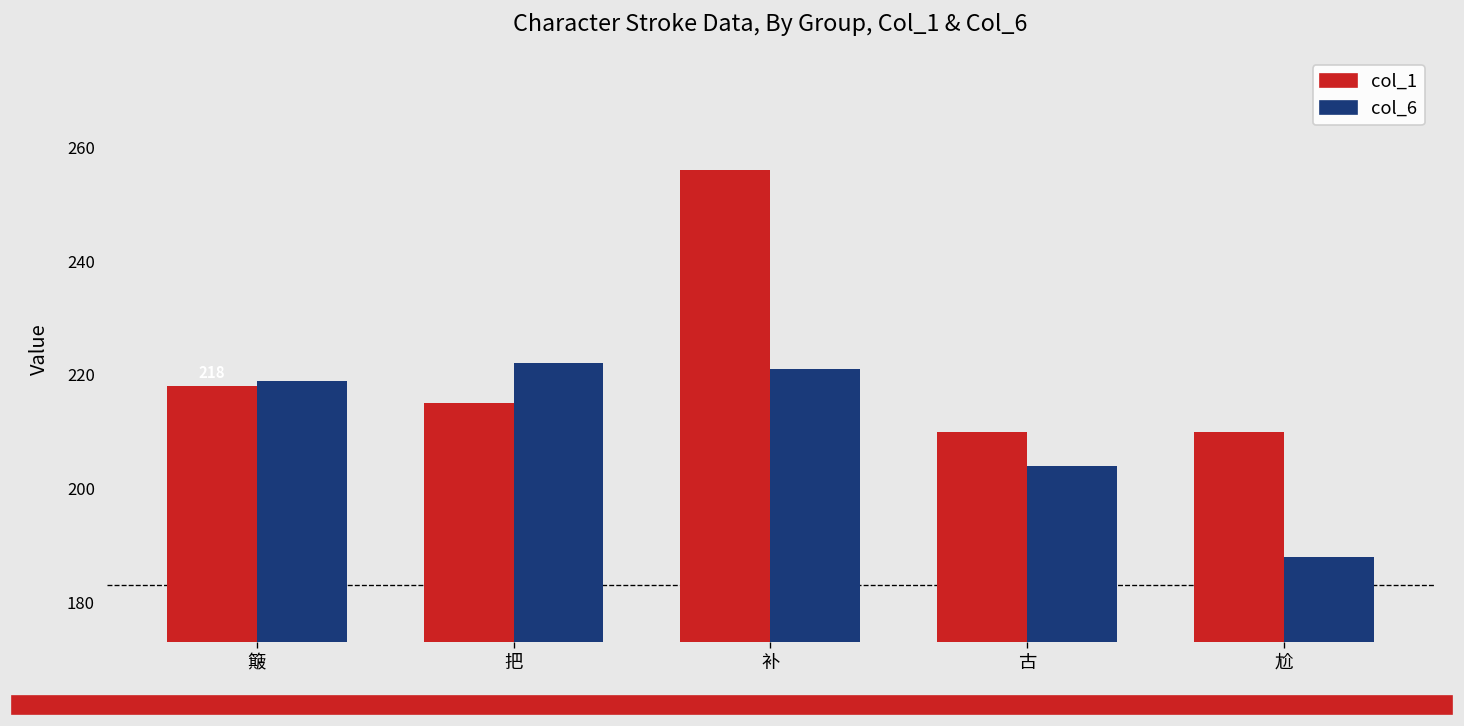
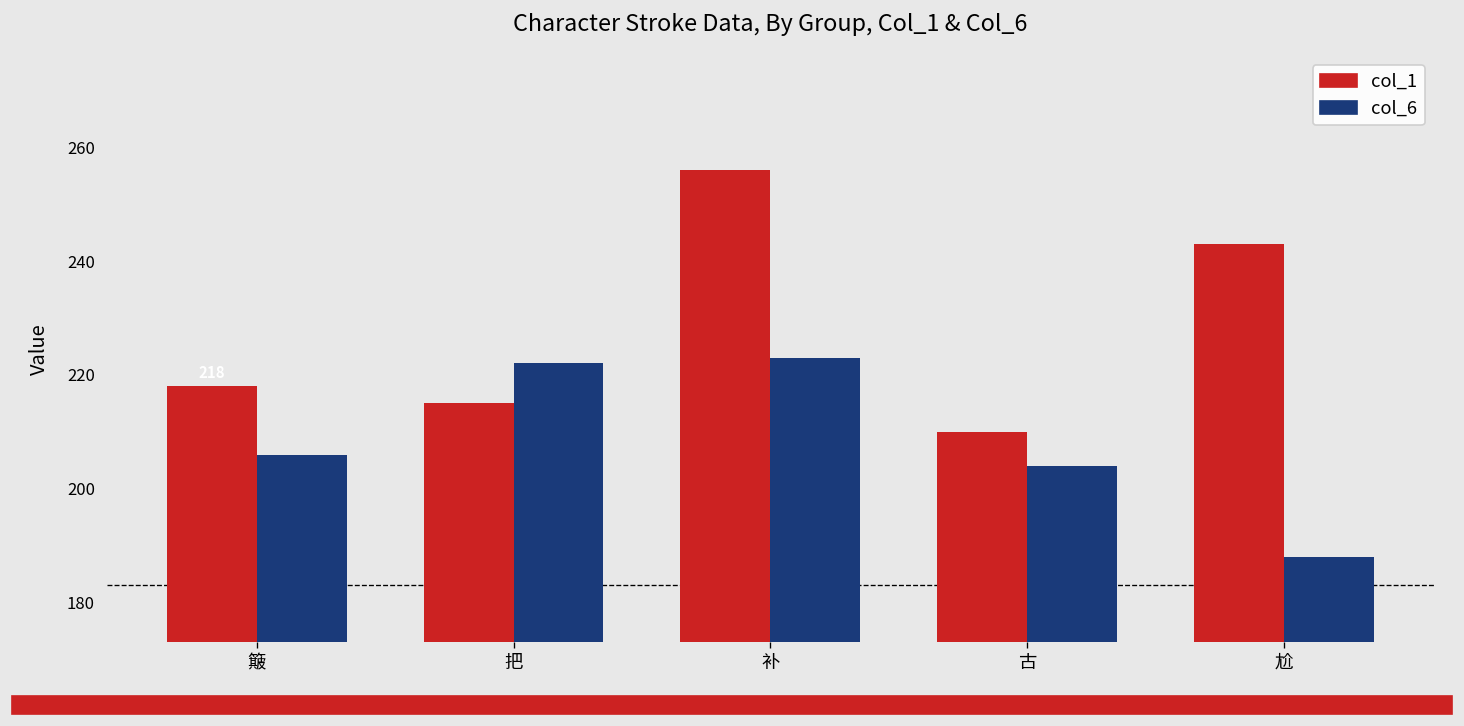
col_6, 簸: 219 -> 206
col_6, 补: 221 -> 223
col_1, 尬: 210 -> 243
